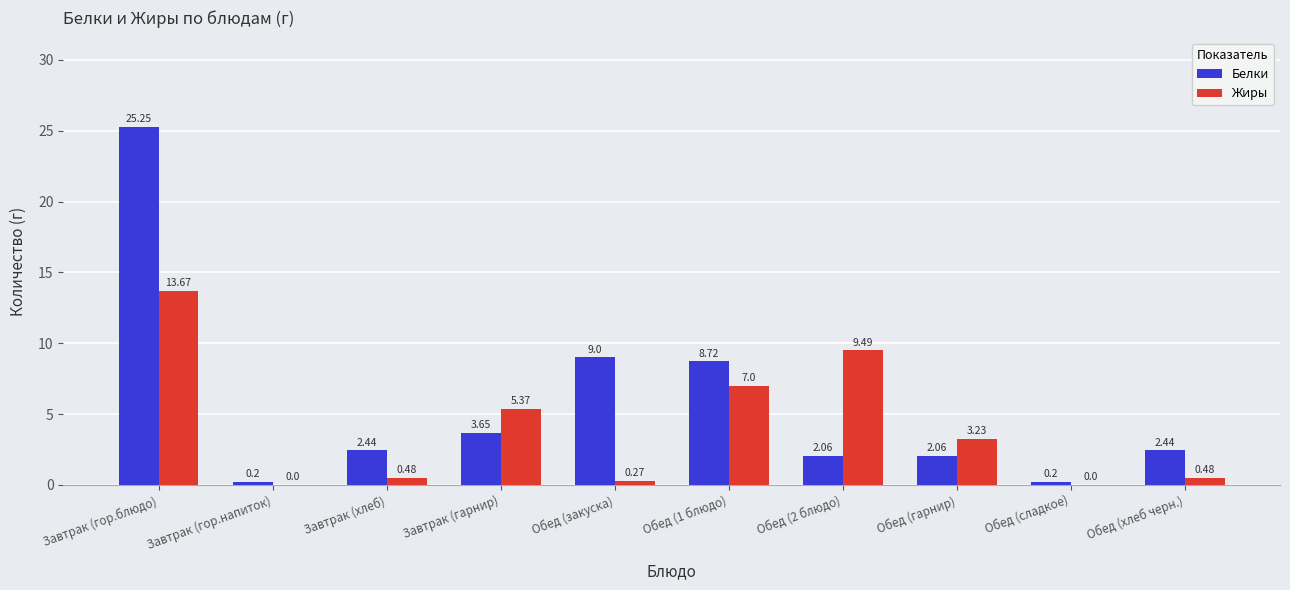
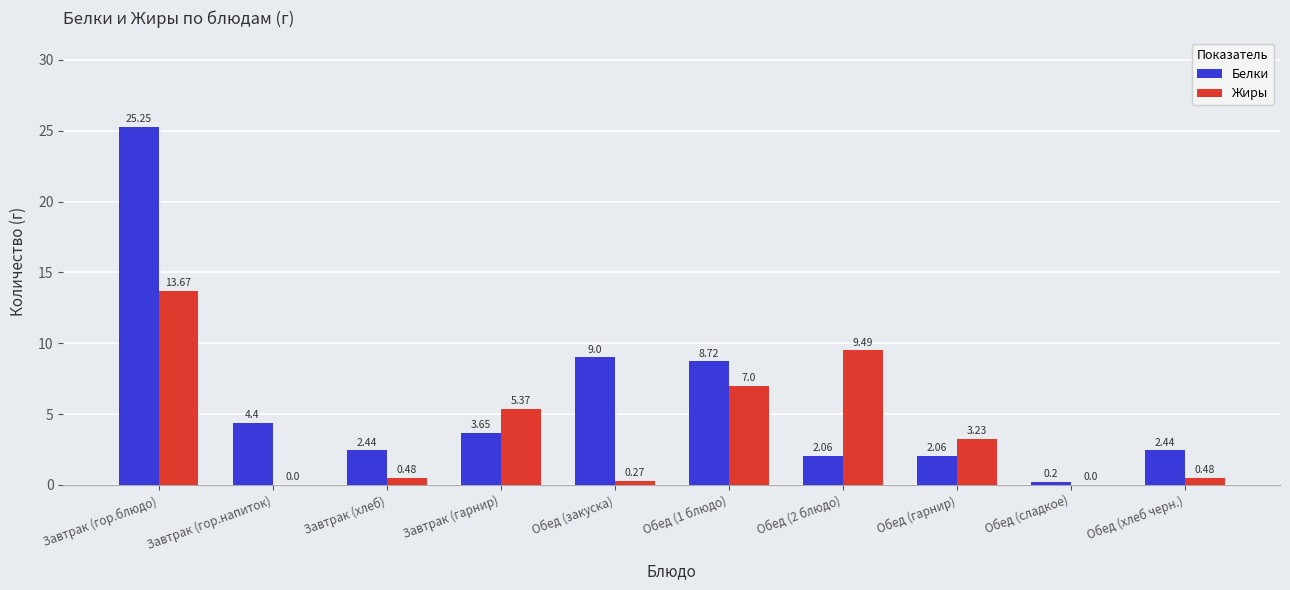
Белки, Завтрак (гор.напиток): 0.2 -> 4.4
